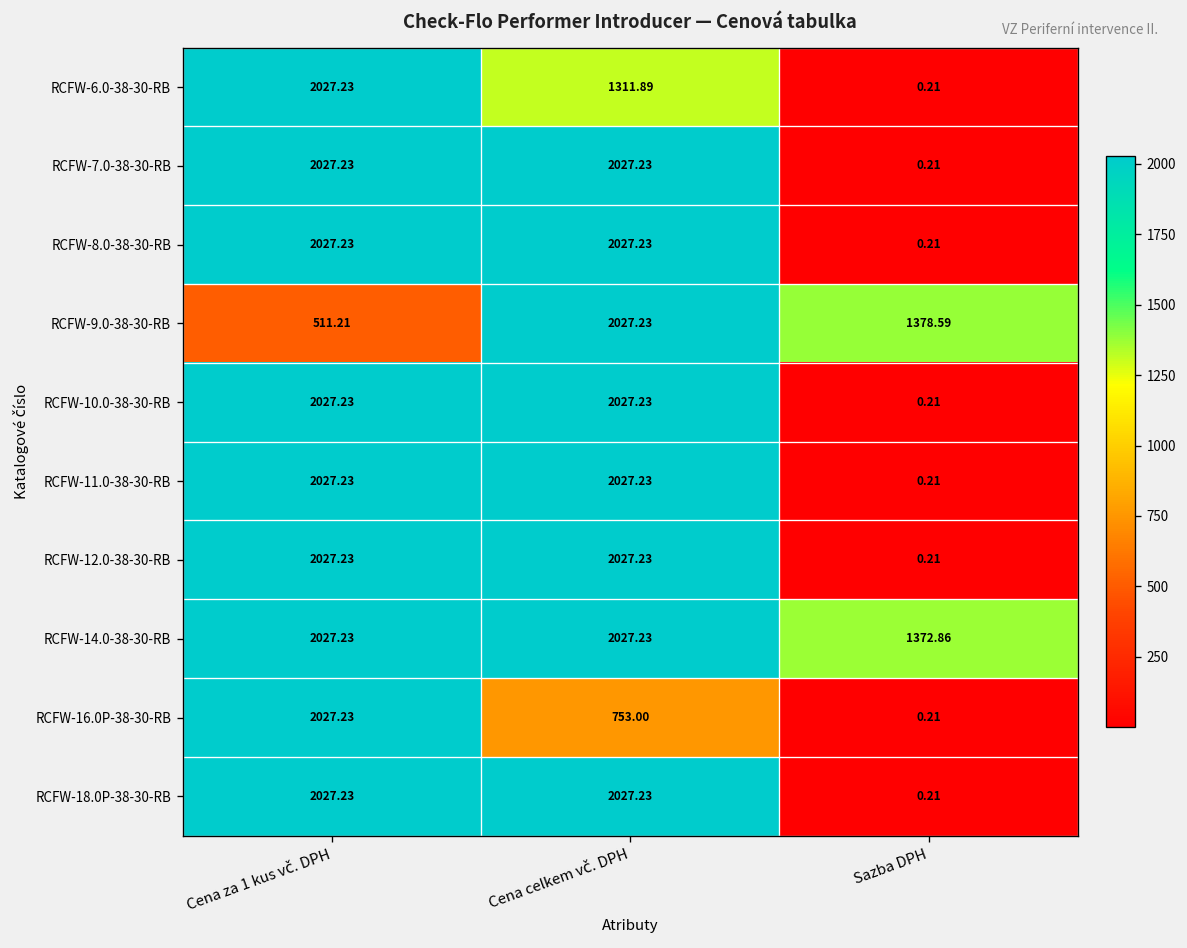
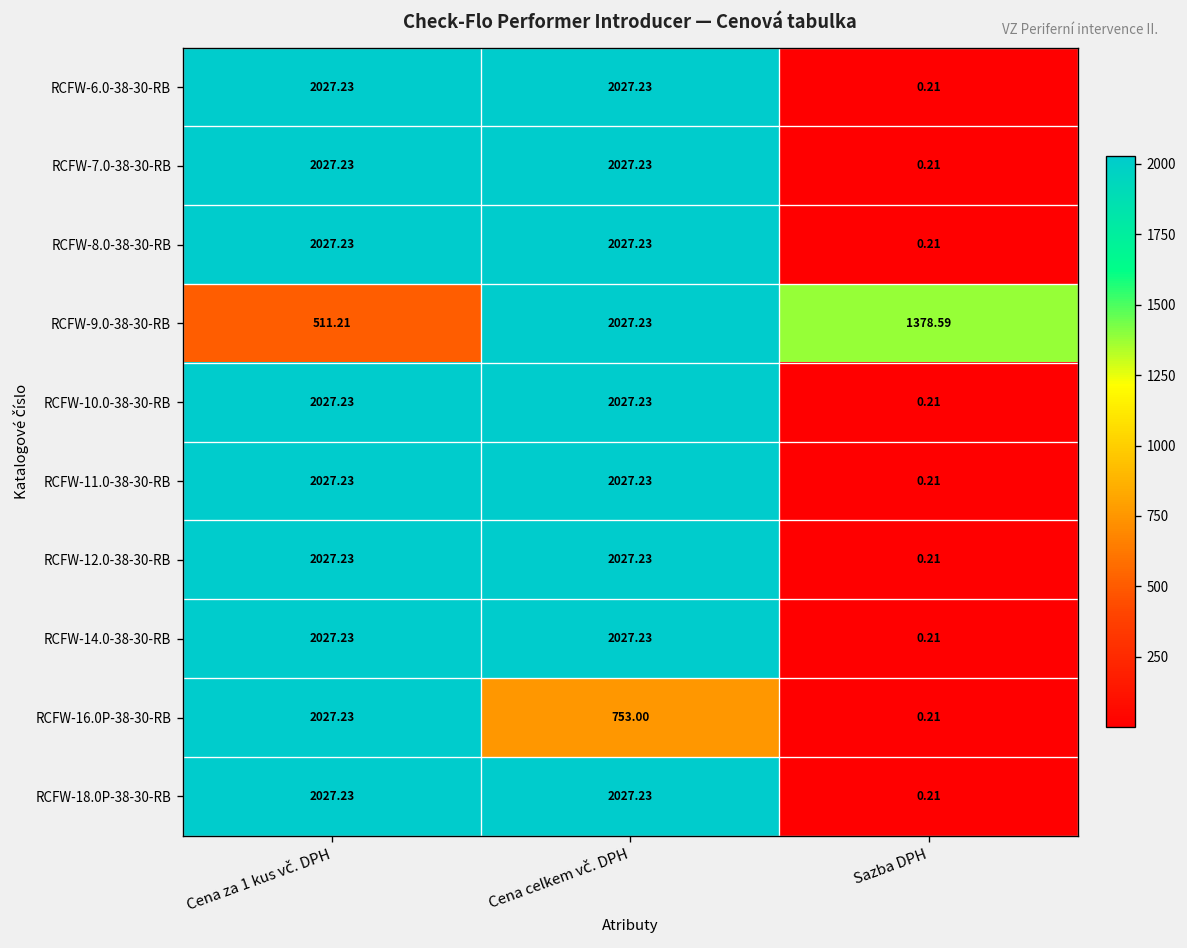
RCFW-6.0-38-30-RB, Cena celkem vč. DPH: 1311.89 -> 2027.23
RCFW-14.0-38-30-RB, Sazba DPH: 1372.86 -> 0.21
